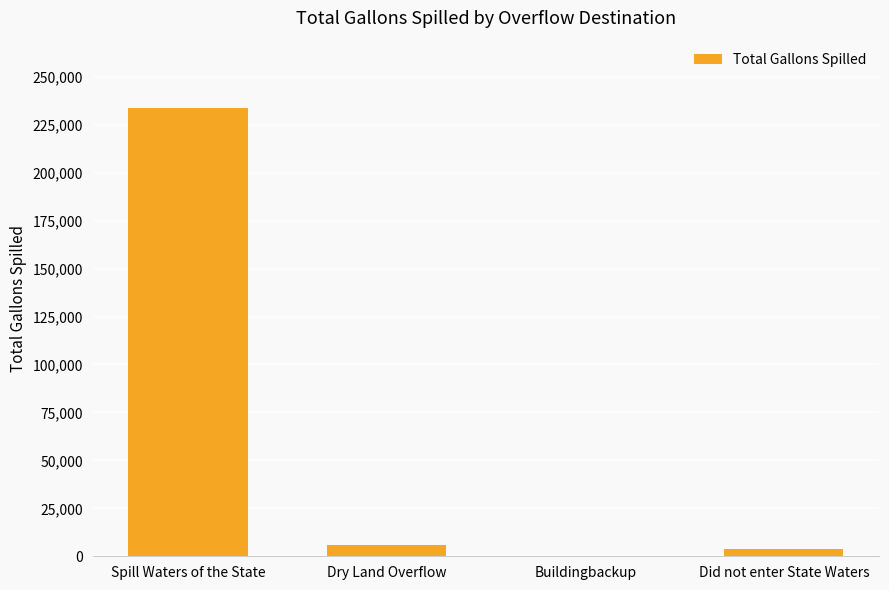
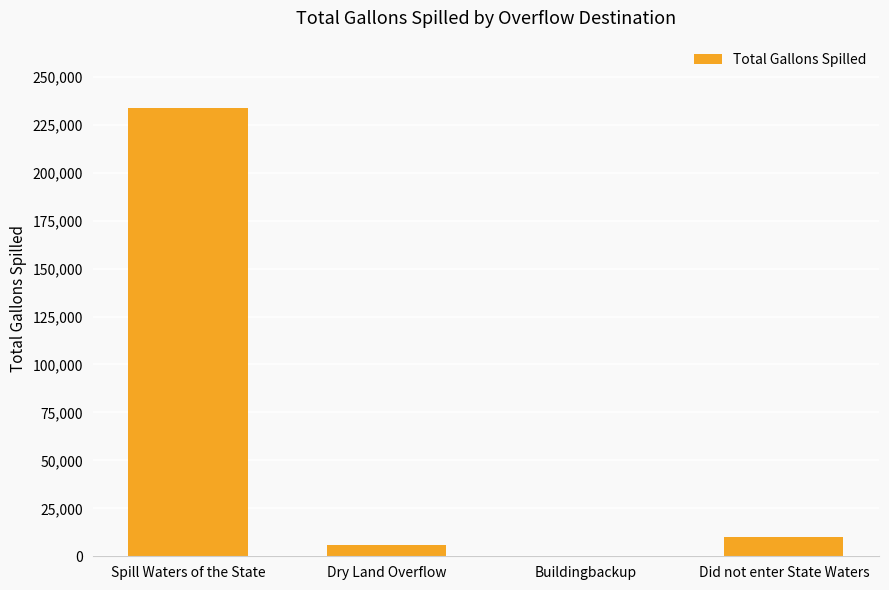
Did not enter State Waters: 4,000 -> 10,000
